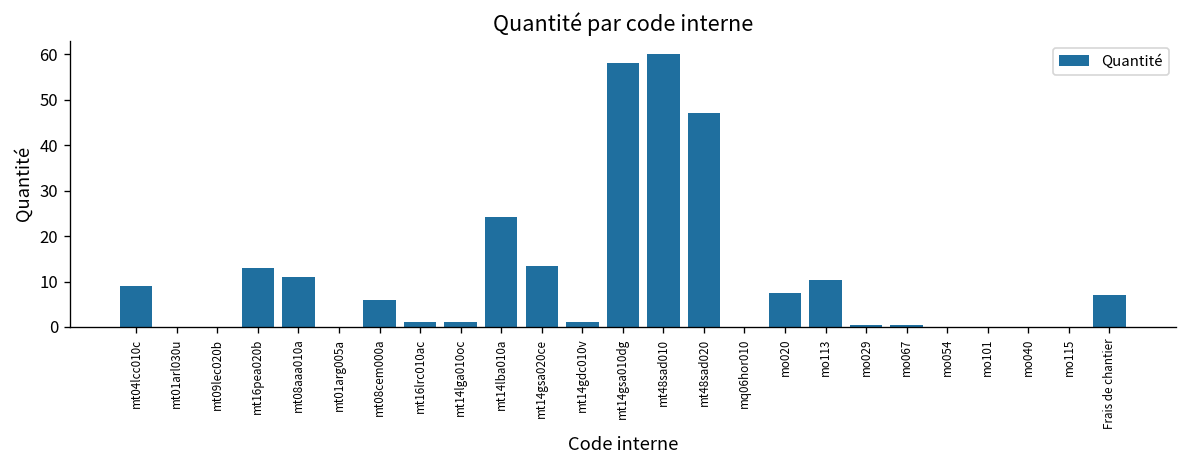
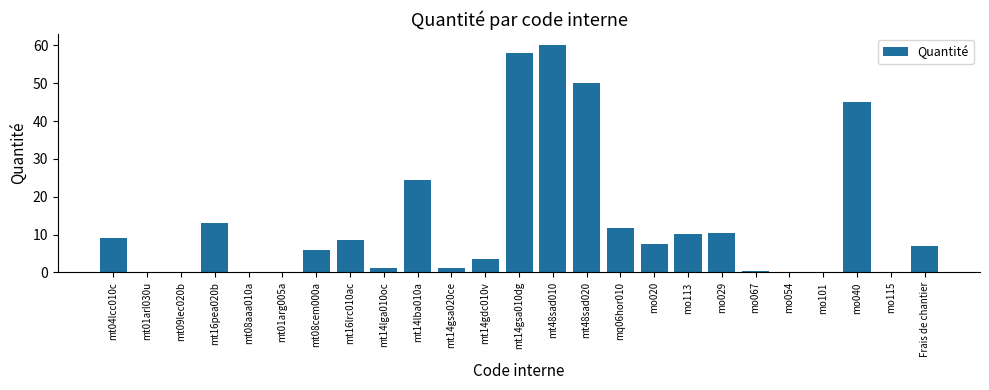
mt08aaa010a: 11 -> 0
mt16lrc010ac: 1 -> 9
mt14gsa020ce: 13 -> 1
mt14gdc010v: 1 -> 4
mt48sad020: 47 -> 50
mq06hor010: 0 -> 12
mo029: 0 -> 11
mo040: 0 -> 45
